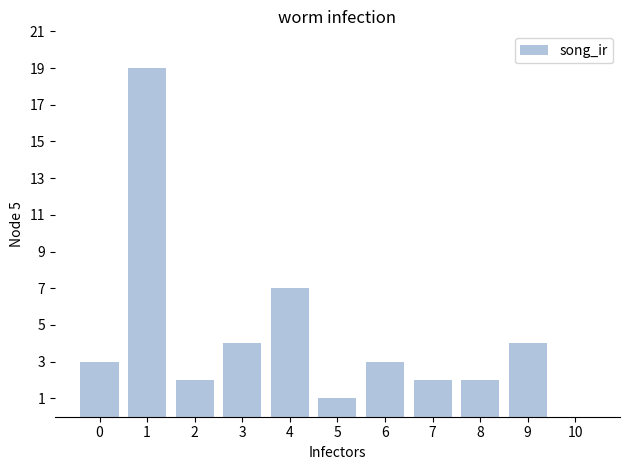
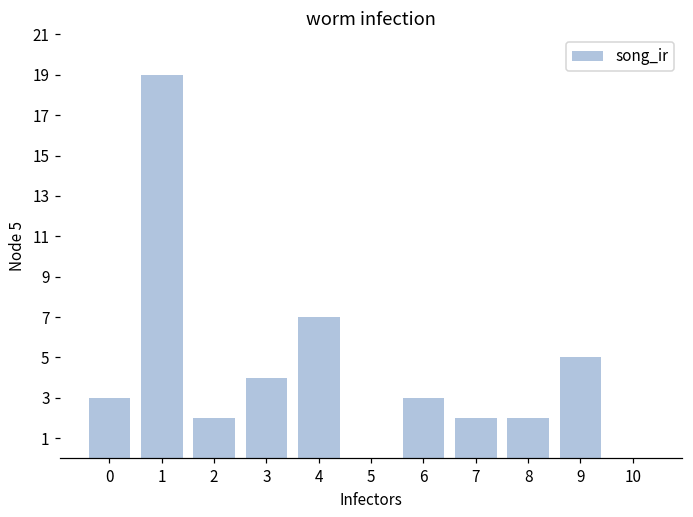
5: 1 -> 0
9: 4 -> 5
